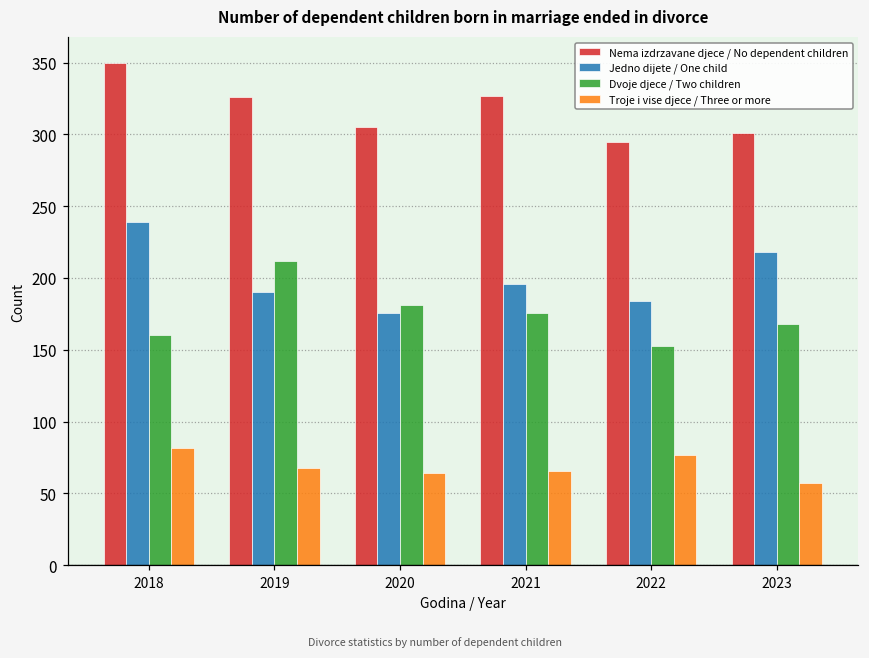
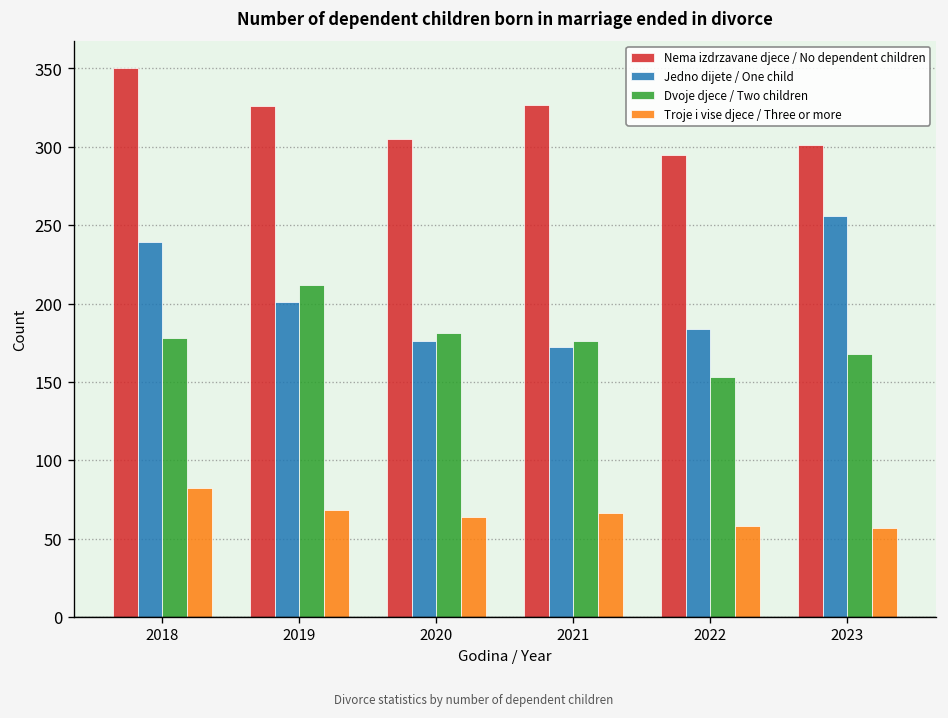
Dvoje djece / Two children, 2018: 160 -> 178
Jedno dijete / One child, 2019: 190 -> 201
Jedno dijete / One child, 2021: 196 -> 172
Troje i vise djece / Three or more, 2022: 77 -> 58
Jedno dijete / One child, 2023: 218 -> 256
